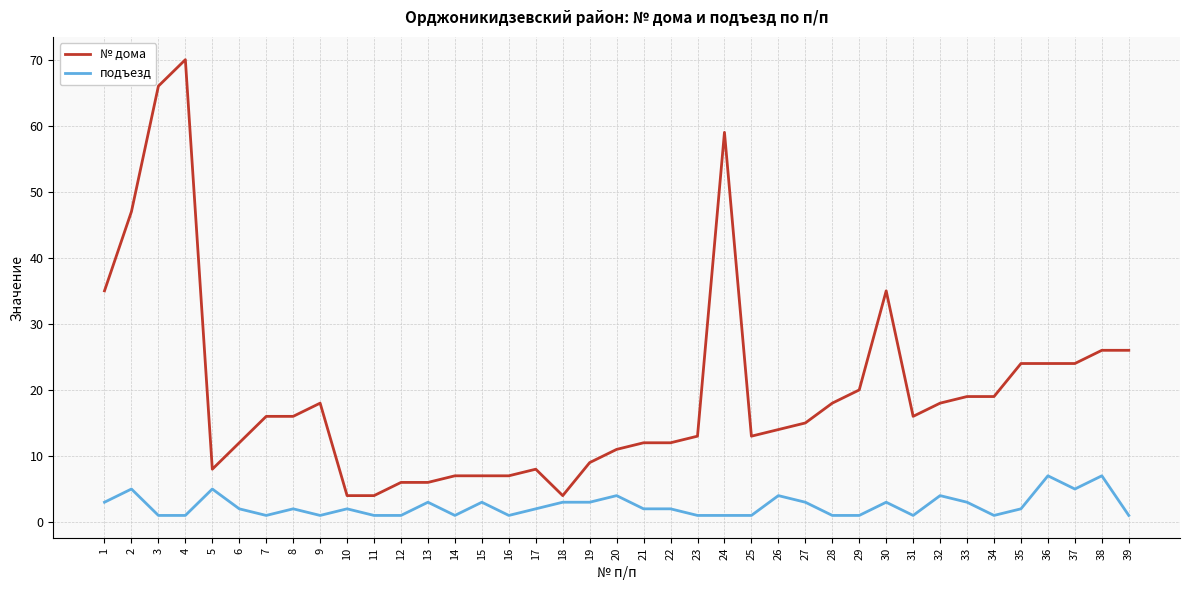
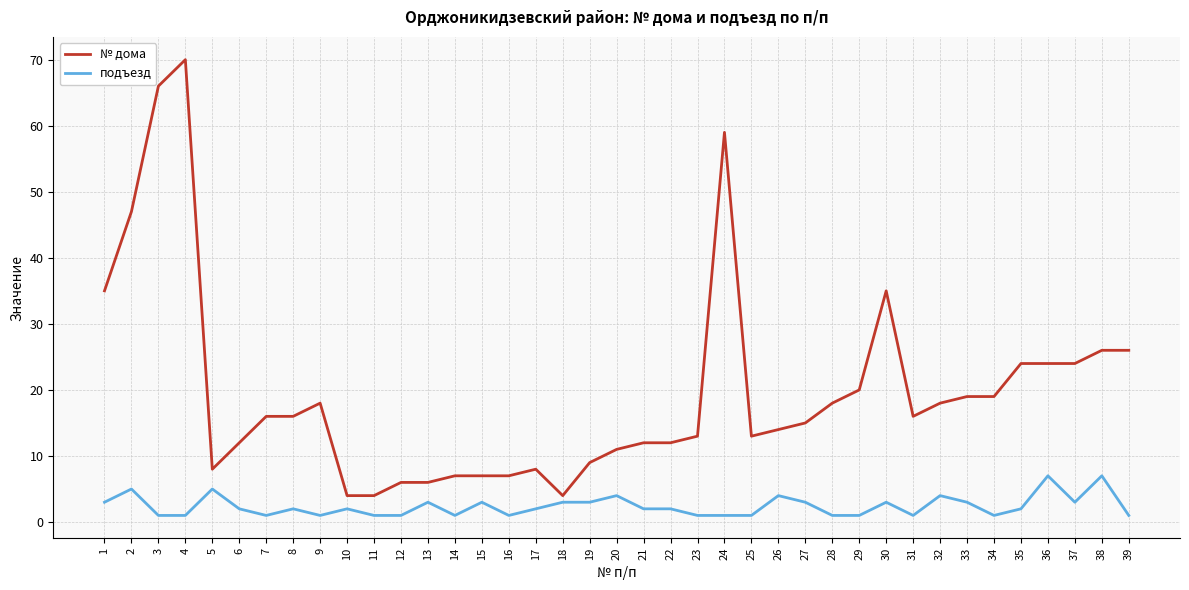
подъезд, 37: 5 -> 3
